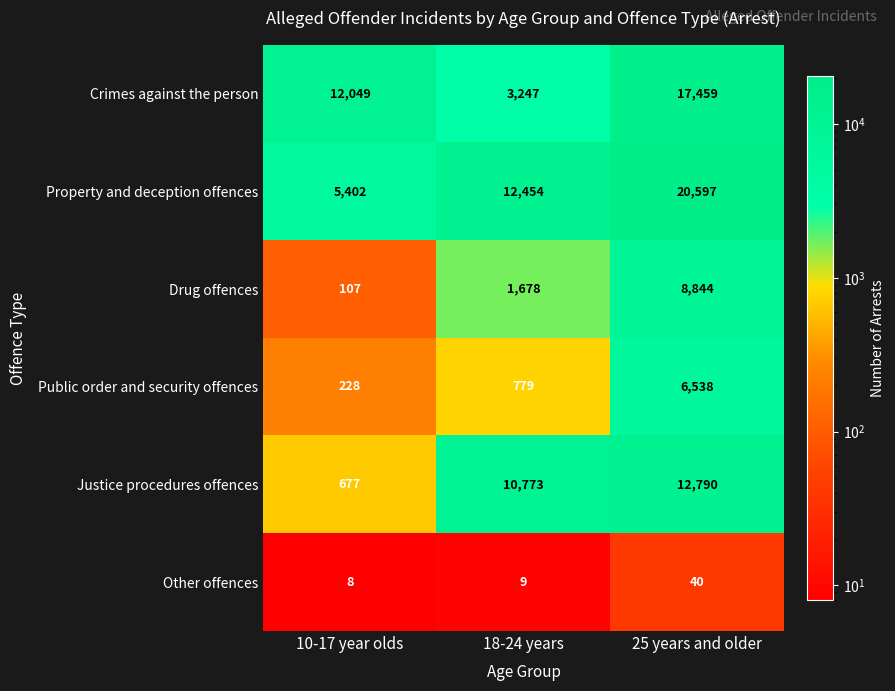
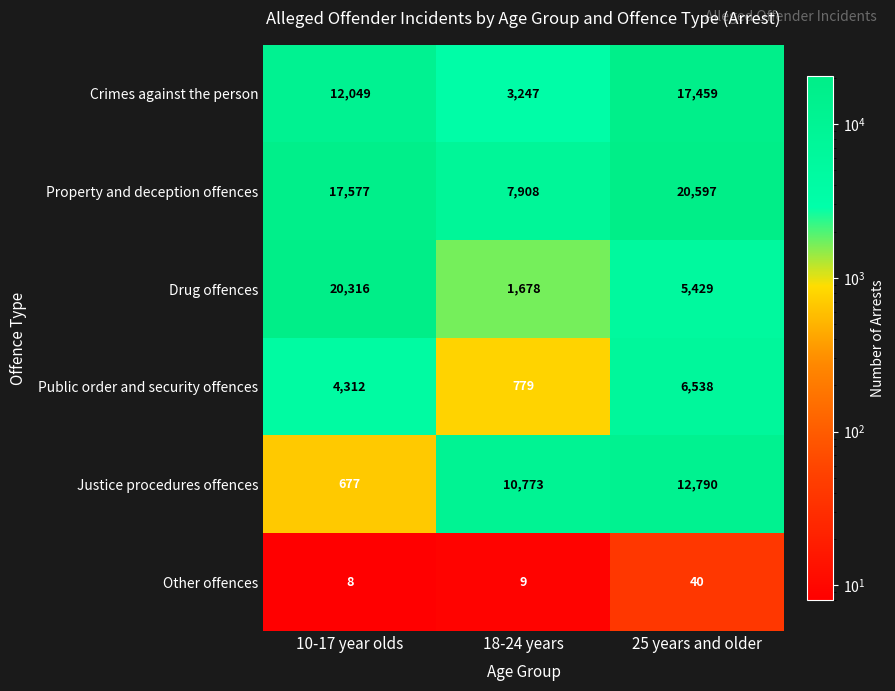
Property and deception offences, 10-17 year olds: 5,402 -> 17,577
Property and deception offences, 18-24 years: 12,454 -> 7,908
Drug offences, 10-17 year olds: 107 -> 20,316
Drug offences, 25 years and older: 8,844 -> 5,429
Public order and security offences, 10-17 year olds: 228 -> 4,312
